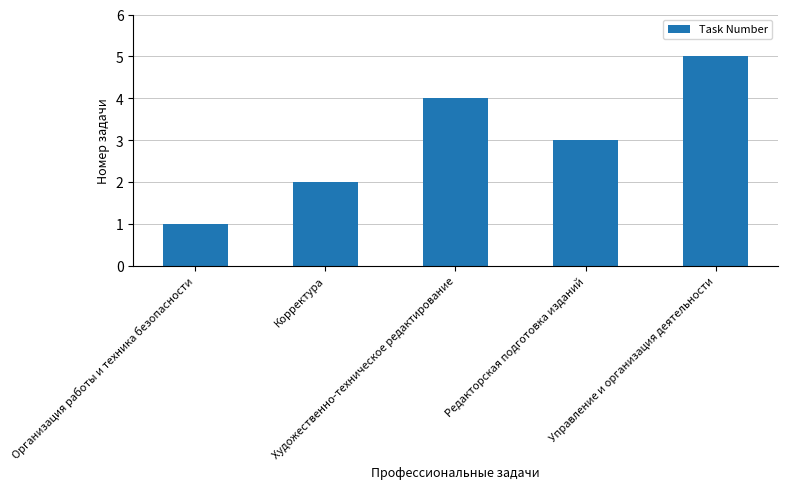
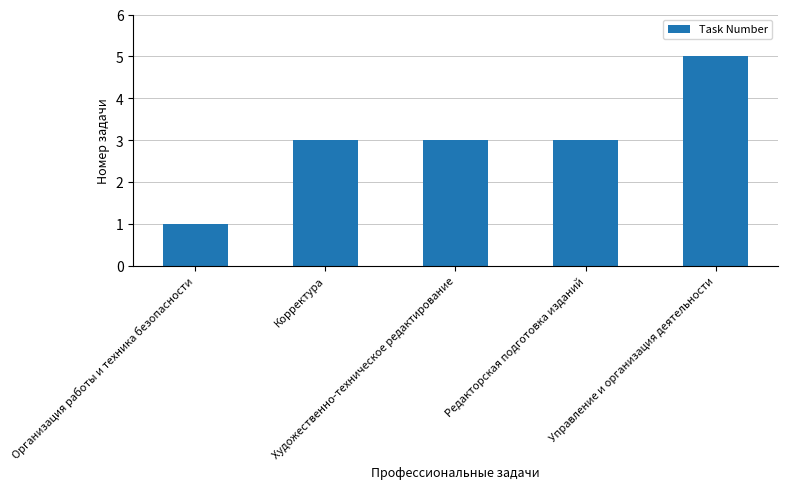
Корректура: 2 -> 3
Художественно-техническое редактирование: 4 -> 3
